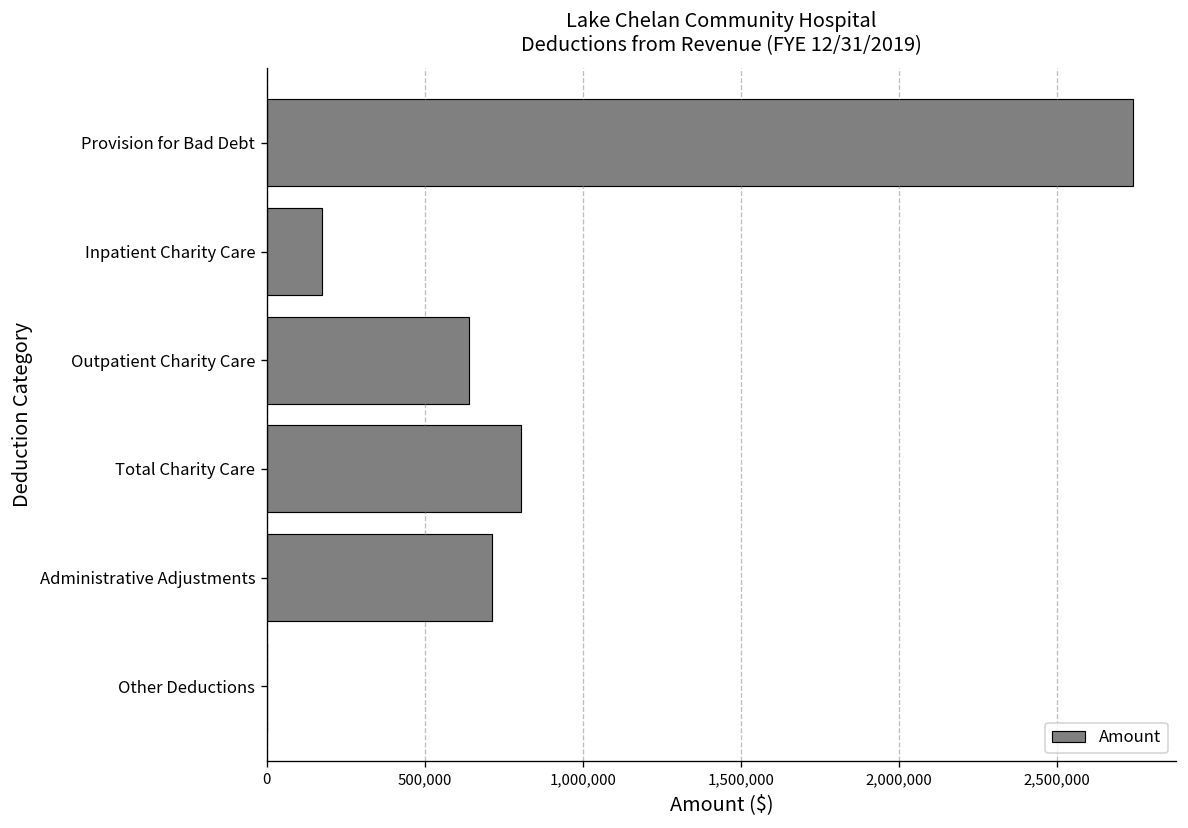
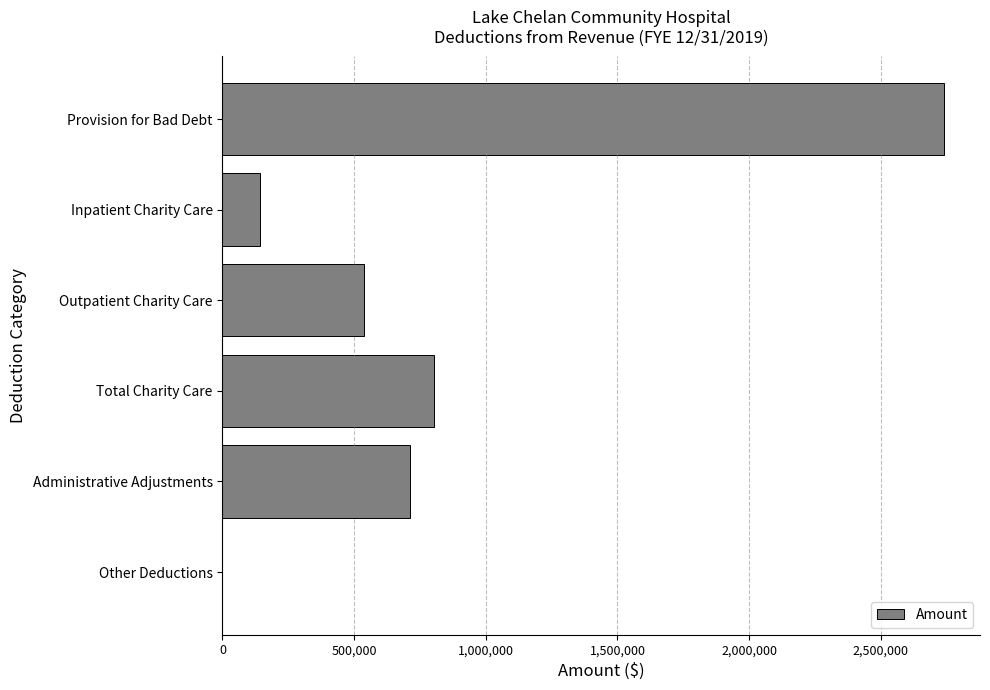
Inpatient Charity Care: 170,000 -> 140,000
Outpatient Charity Care: 640,000 -> 540,000
